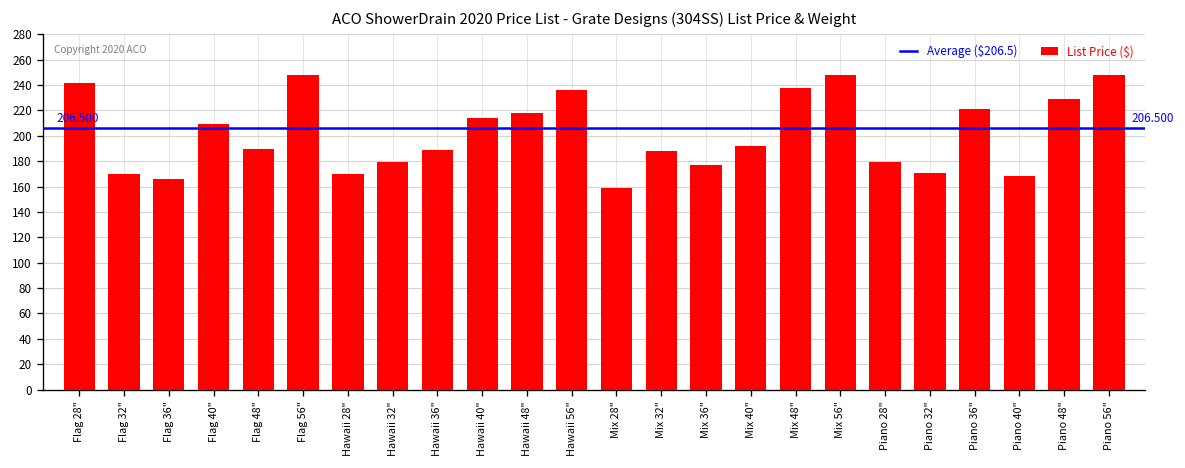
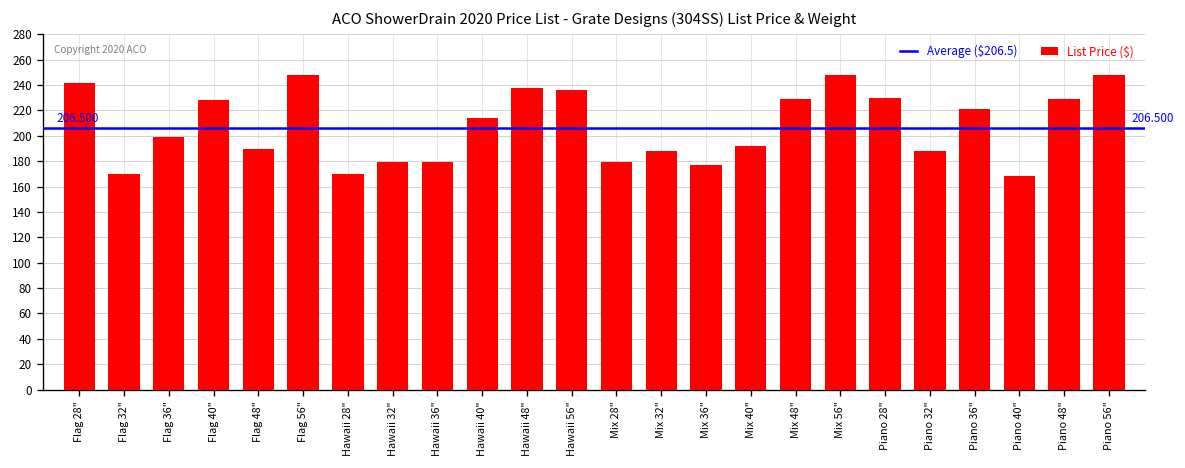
Flag 36": 166 -> 199
Flag 40": 209 -> 228
Hawaii 36": 189 -> 179
Hawaii 48": 218 -> 238
Mix 28": 159 -> 179
Mix 48": 238 -> 229
Piano 28": 179 -> 230
Piano 32": 171 -> 188
